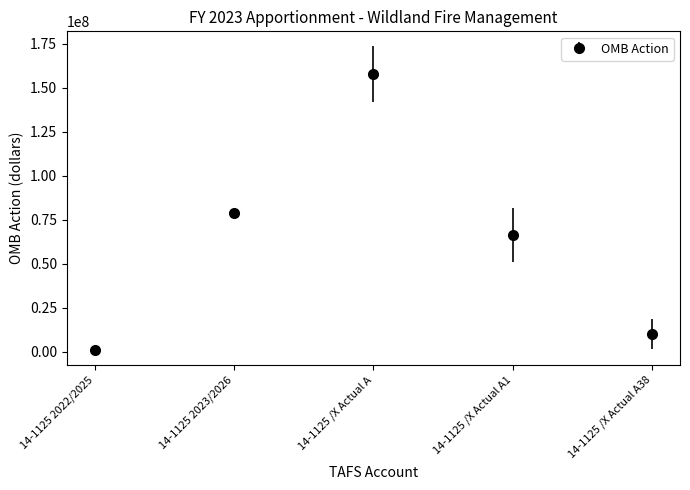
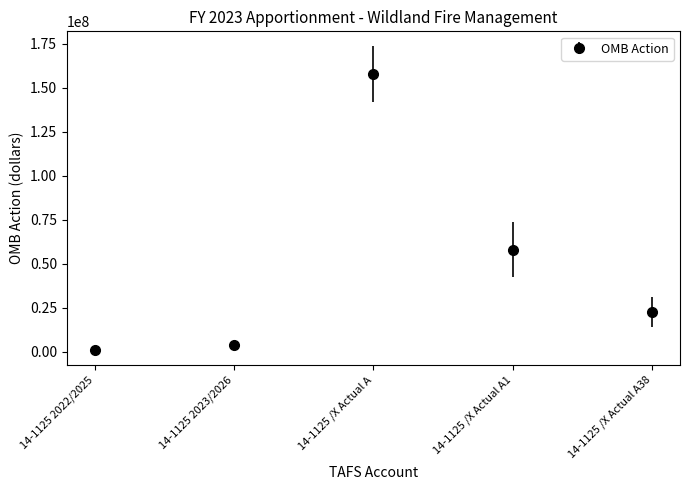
14-1125 2023/2026: 79000000 -> 4000000
14-1125 /X Actual A1: 66000000 -> 58000000
14-1125 /X Actual A38: 10000000 -> 23000000
